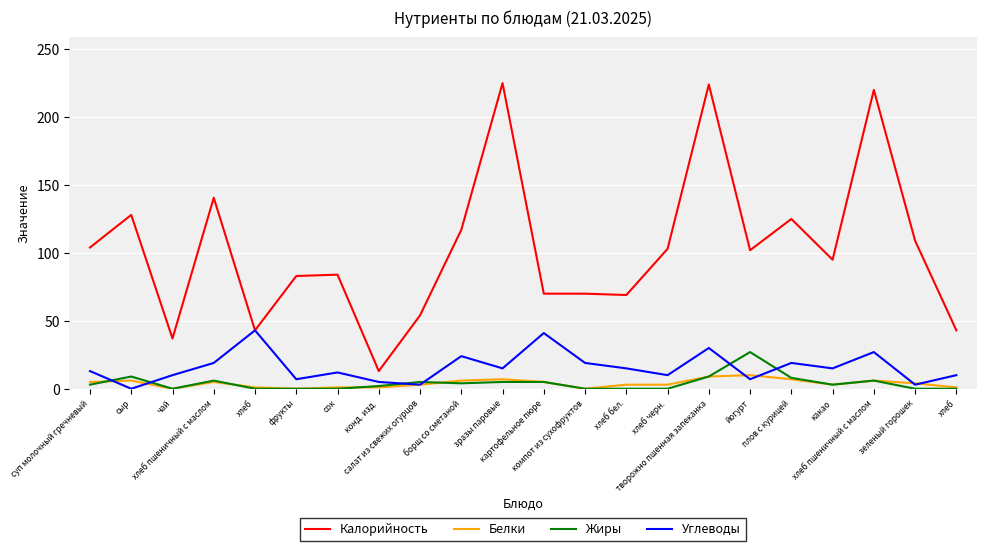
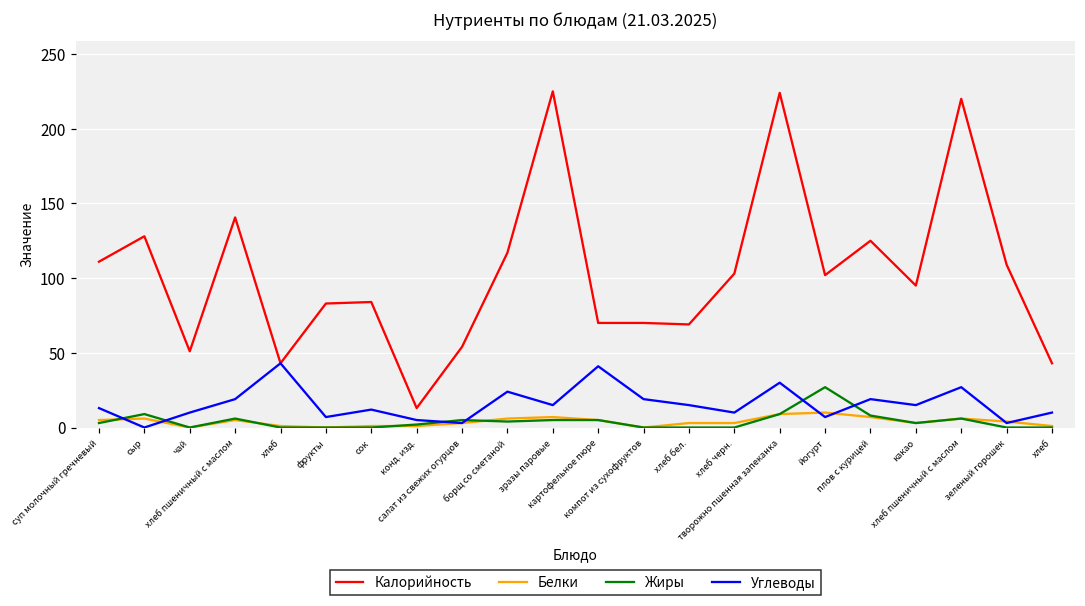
Калорийность, суп молочный гречневый: 104 -> 111
Калорийность, чай: 37 -> 51
